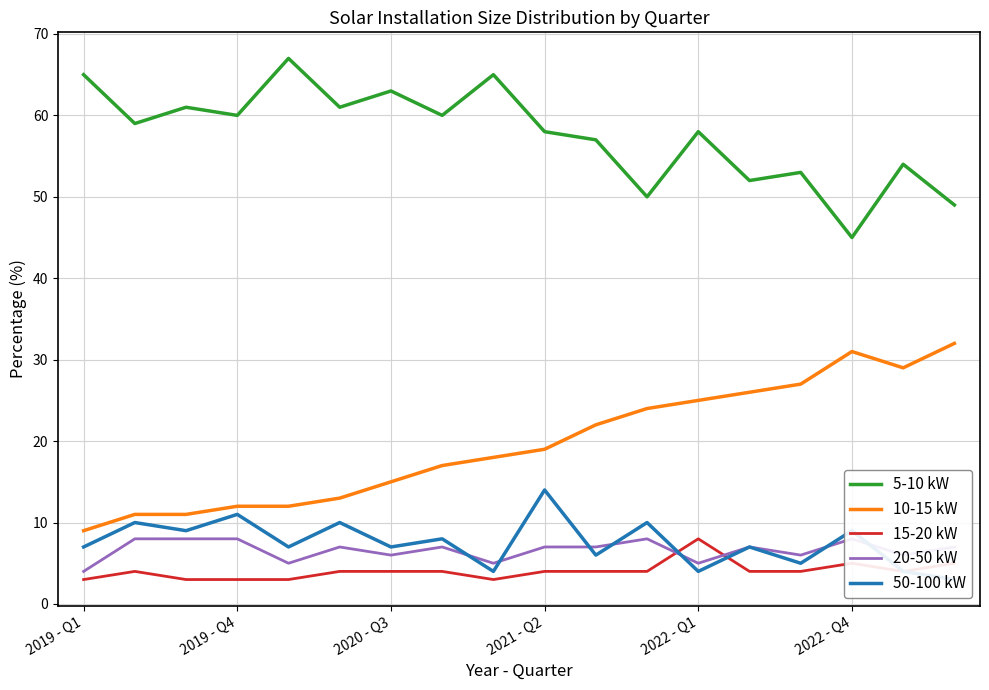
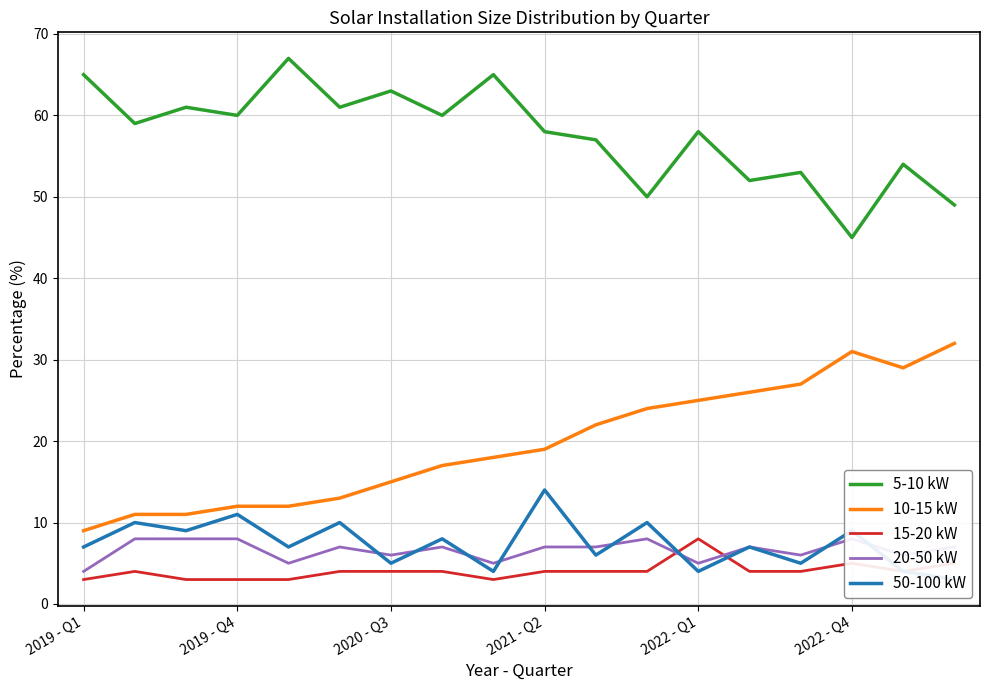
50-100 kW, 2020 - Q3: 7 -> 5
